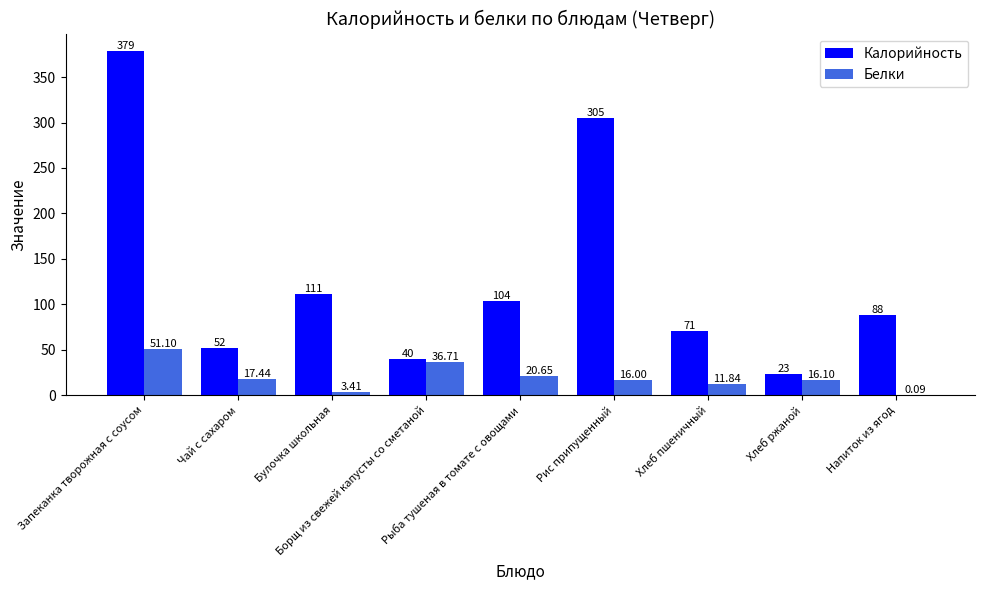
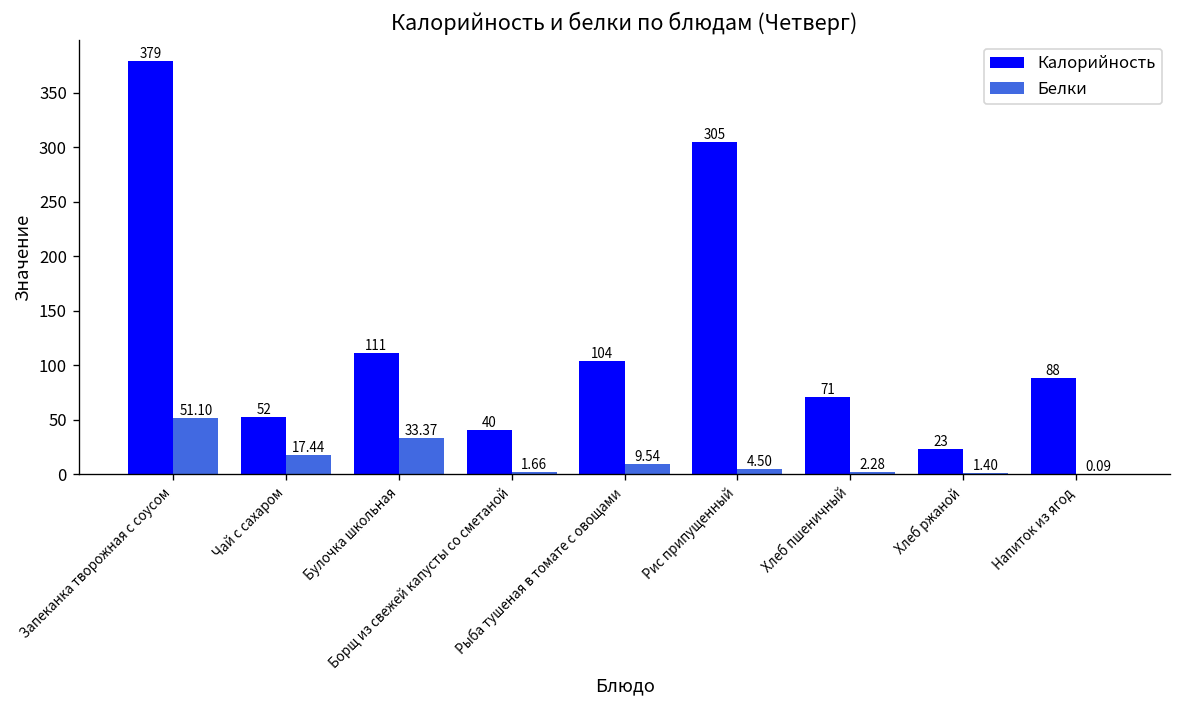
Белки, Булочка школьная: 3.41 -> 33.37
Белки, Борщ из свежей капусты со сметаной: 36.71 -> 1.66
Белки, Рыба тушеная в томате с овощами: 20.65 -> 9.54
Белки, Рис припущенный: 16.00 -> 4.50
Белки, Хлеб пшеничный: 11.84 -> 2.28
Белки, Хлеб ржаной: 16.10 -> 1.40
